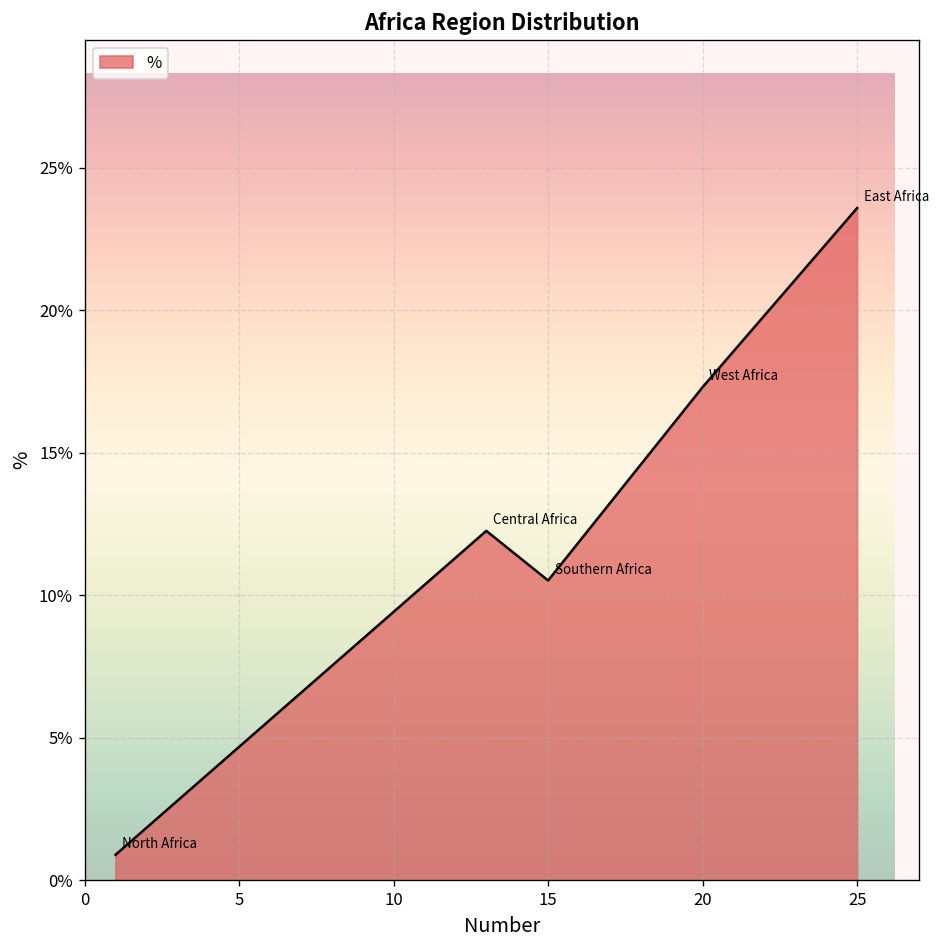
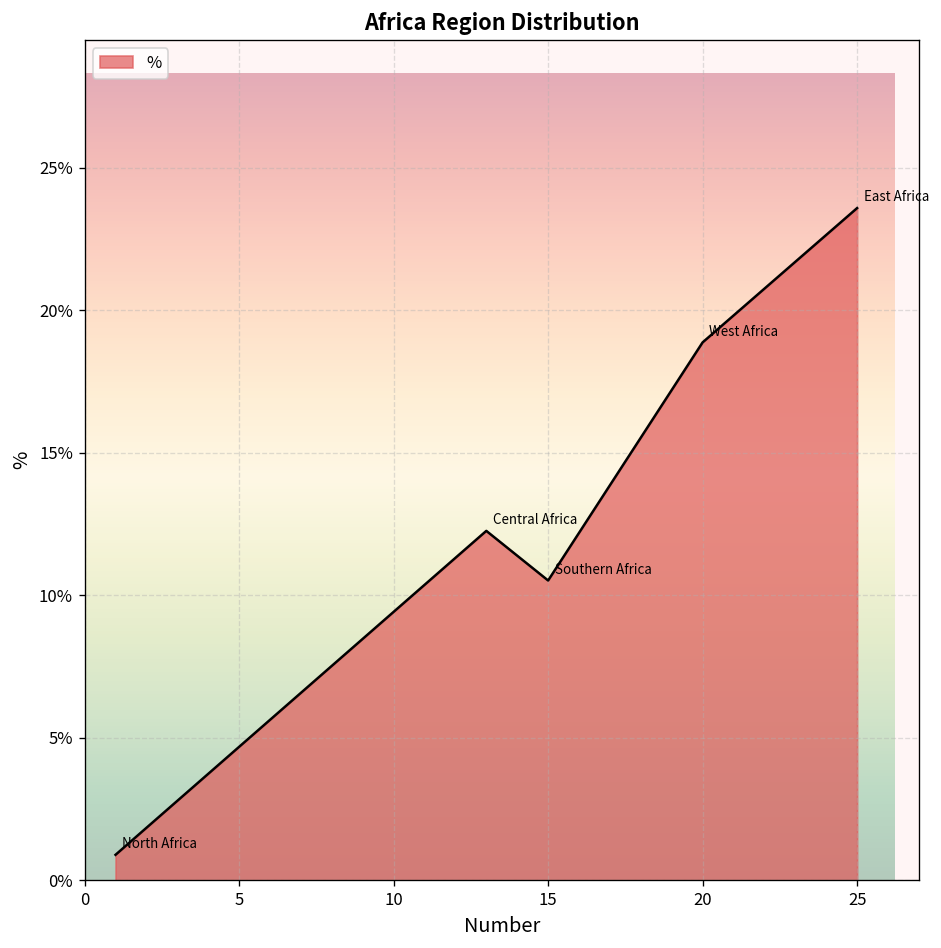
20: 17.3% -> 18.9%
